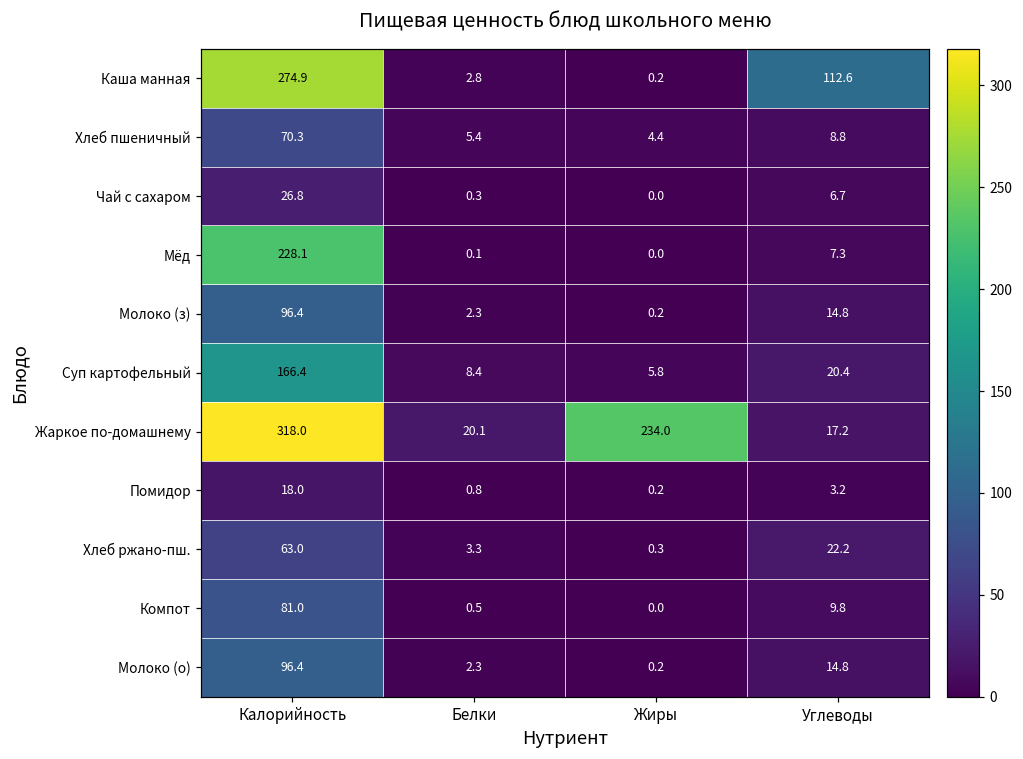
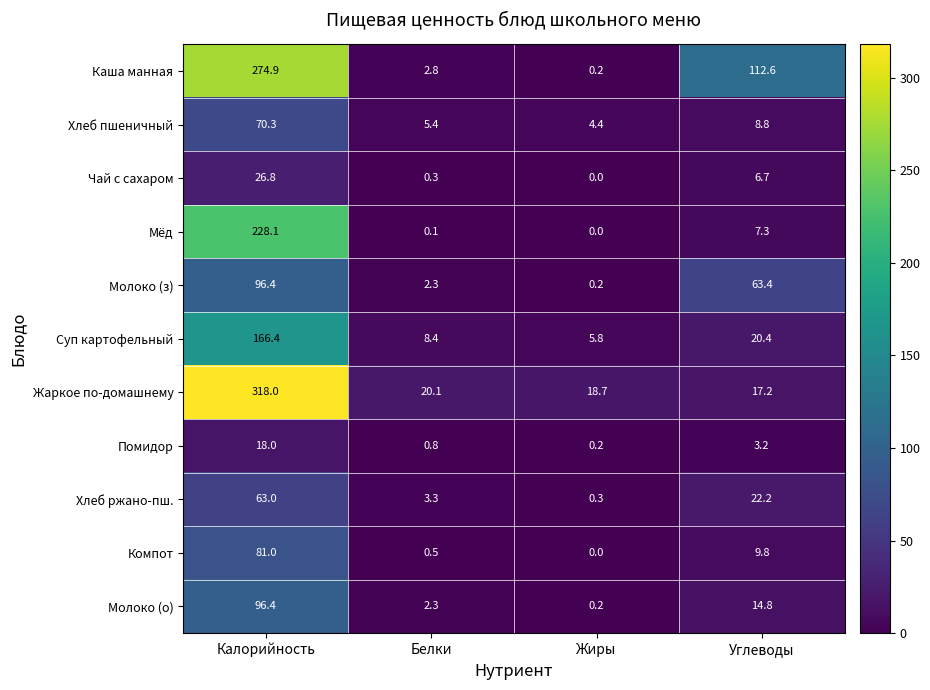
Молоко (з), Углеводы: 14.8 -> 63.4
Жаркое по-домашнему, Жиры: 234.0 -> 18.7
